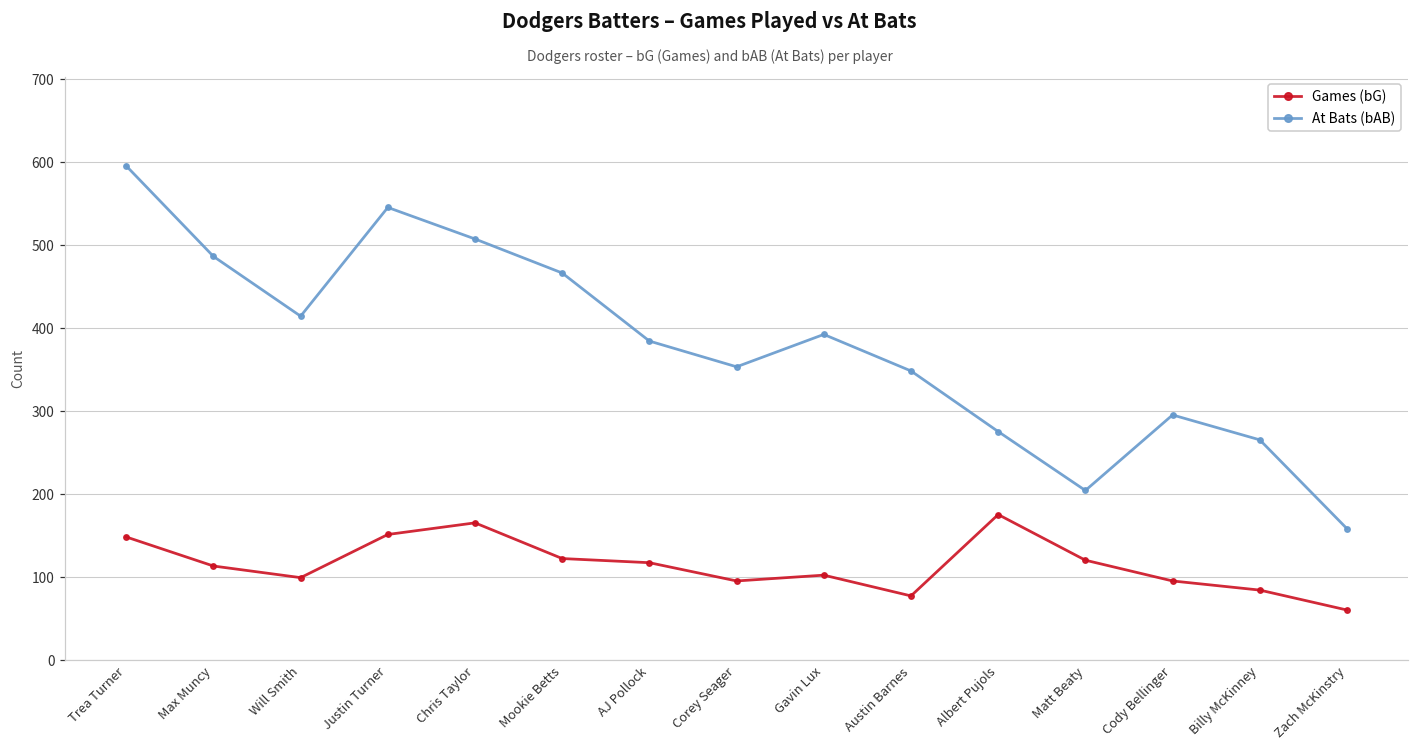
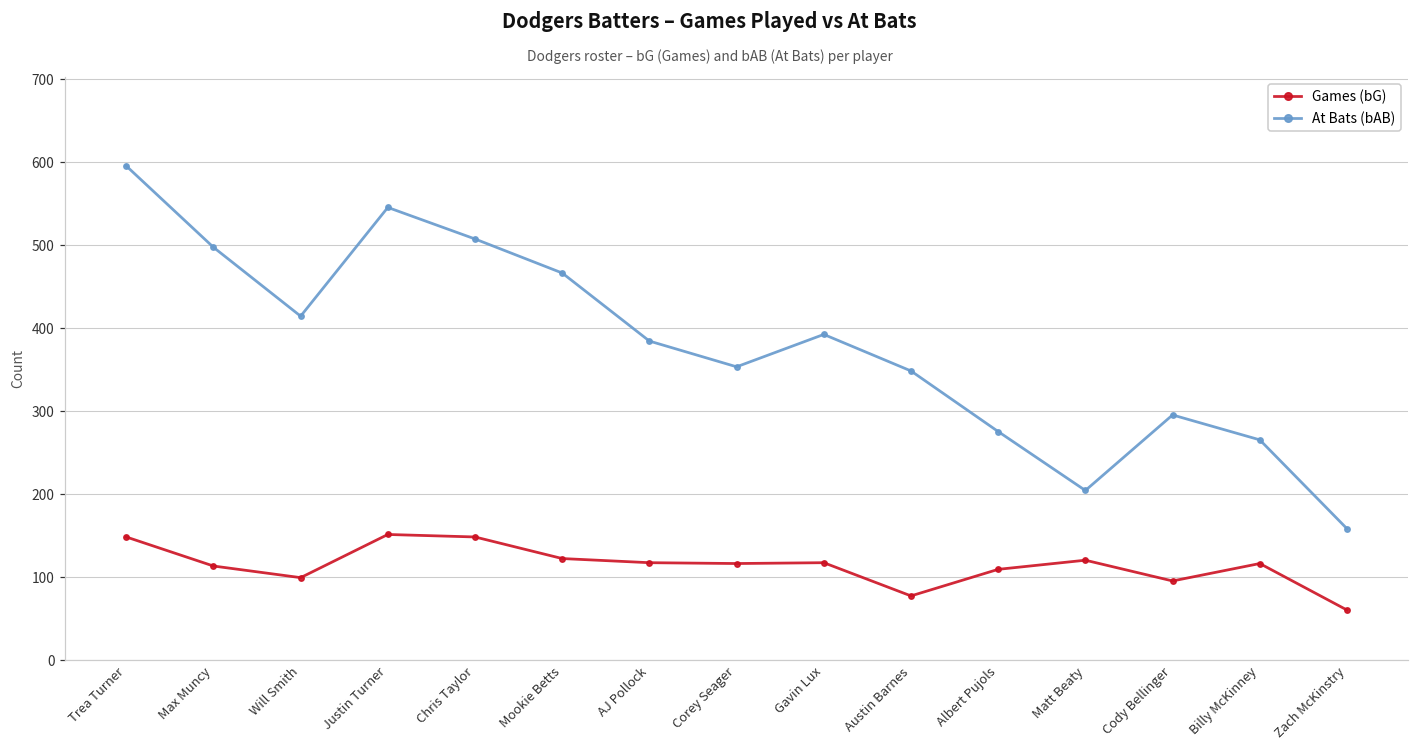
At Bats (bAB), Max Muncy: 490 -> 500
Games (bG), Chris Taylor: 170 -> 150
Games (bG), Corey Seager: 100 -> 120
Games (bG), Gavin Lux: 100 -> 120
Games (bG), Albert Pujols: 180 -> 110
Games (bG), Billy McKinney: 80 -> 120
